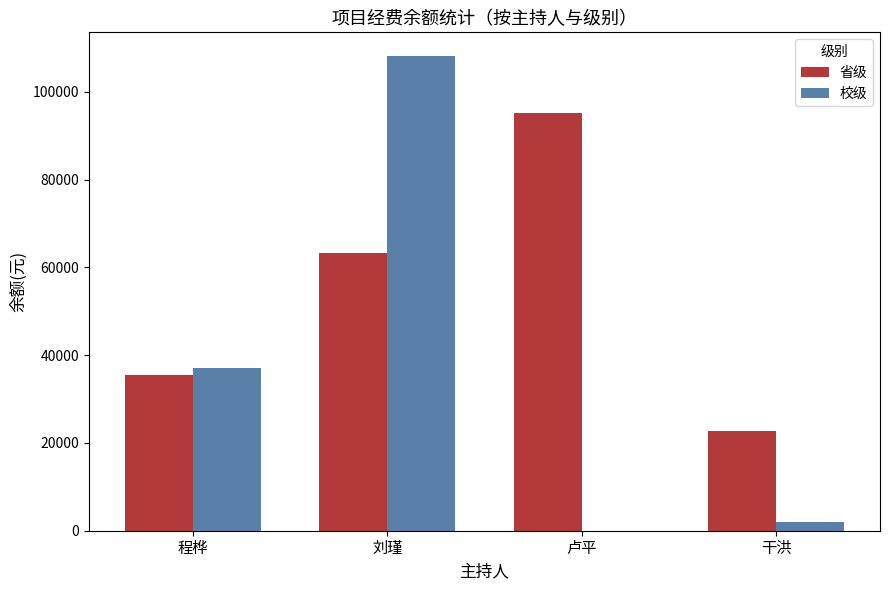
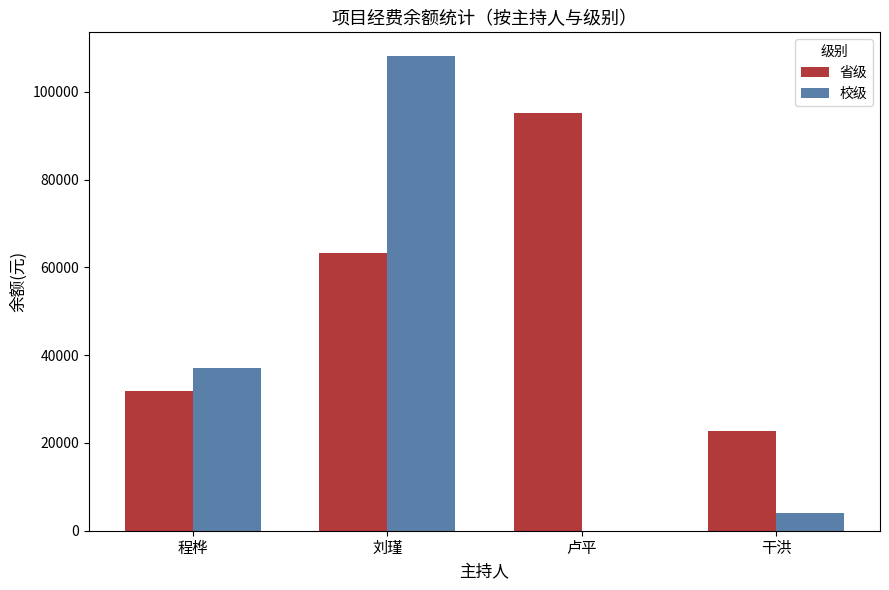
省级, 程桦: 36000 -> 32000
校级, 干洪: 2000 -> 4000
